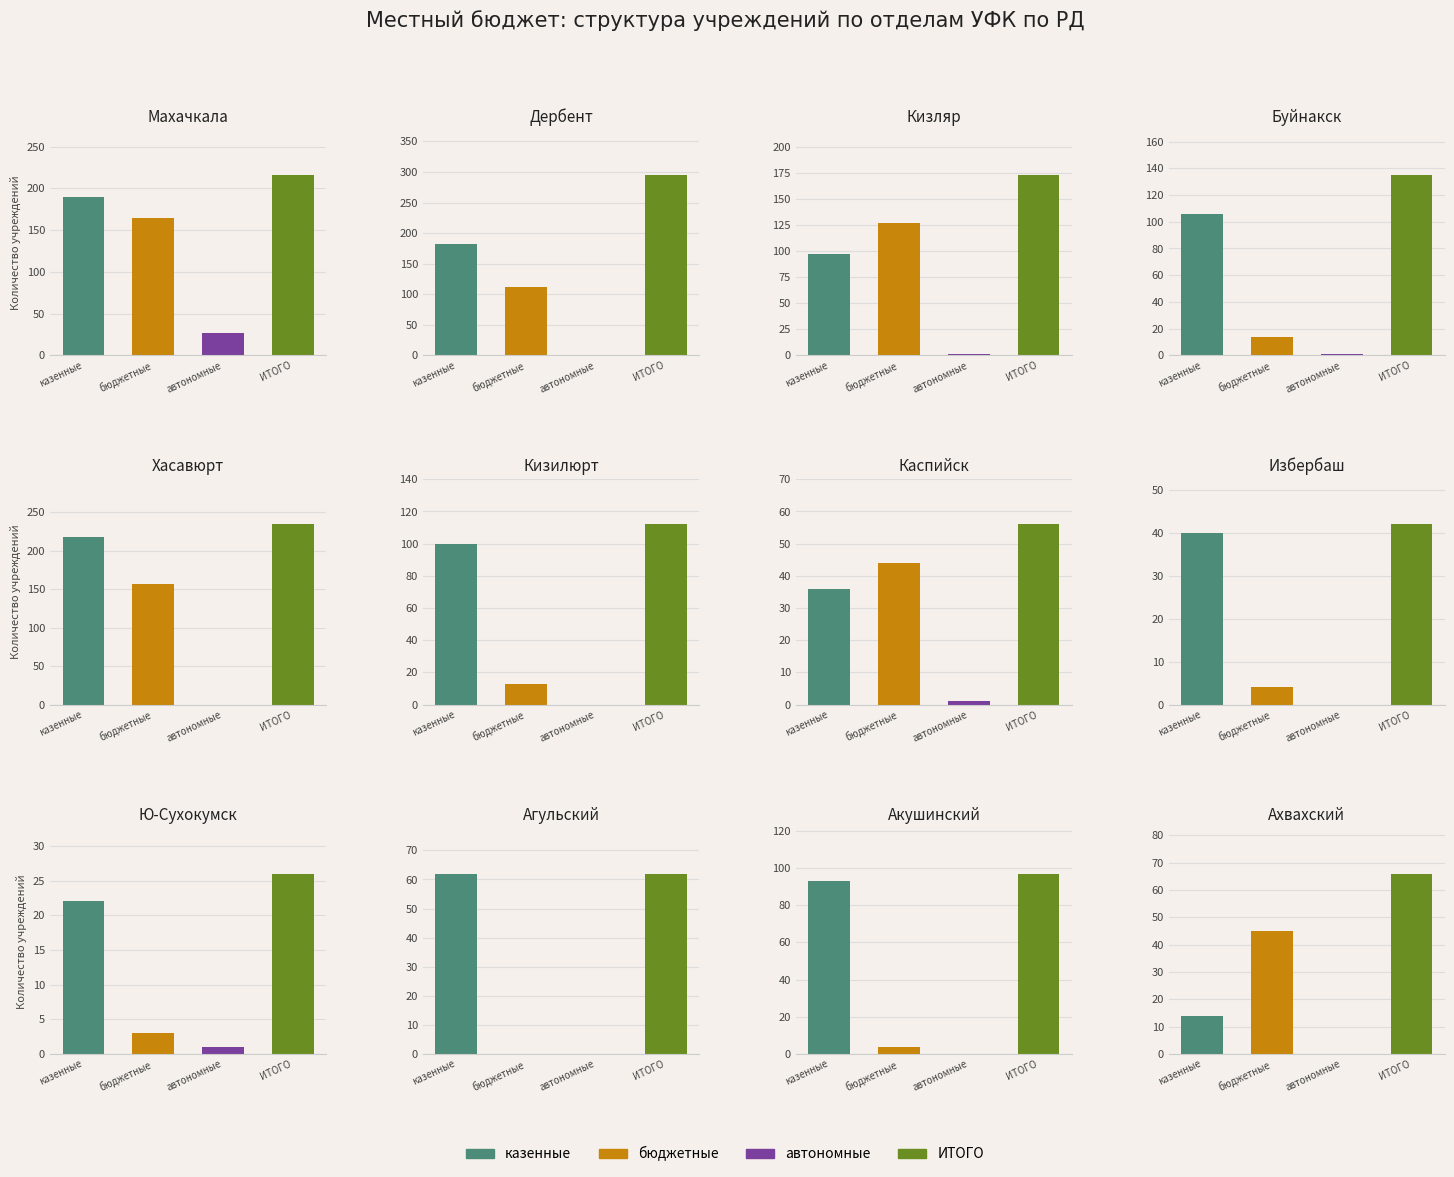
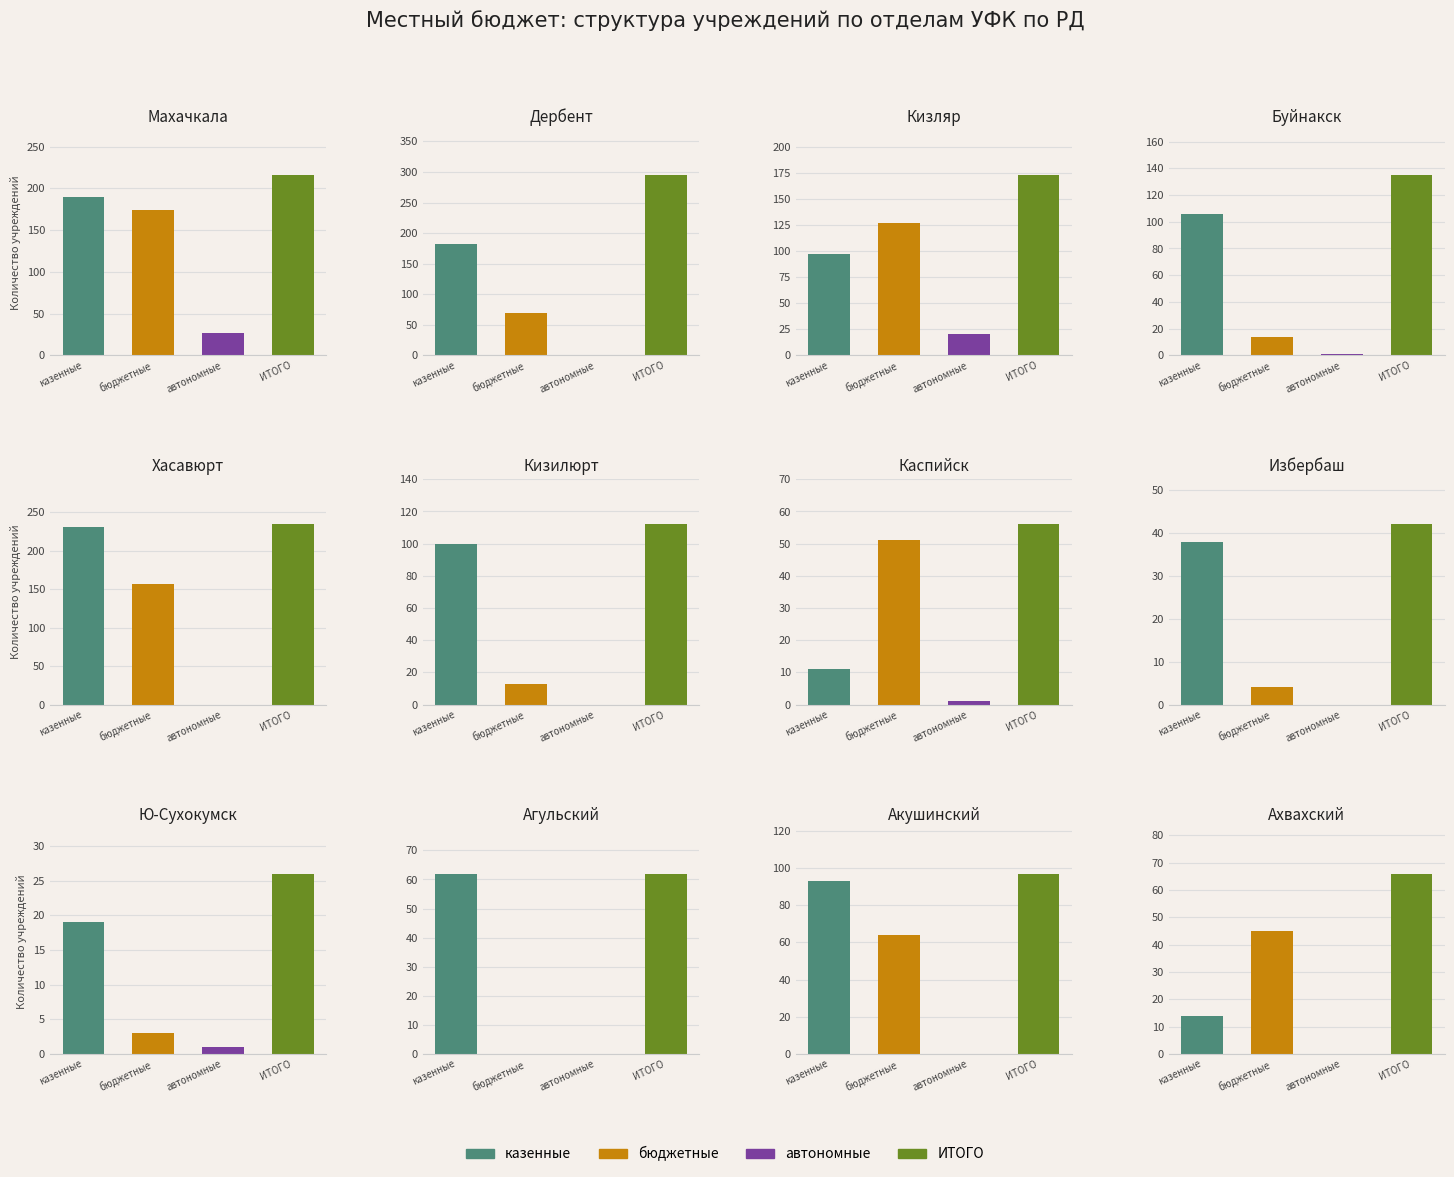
Махачкала, бюджетные: 160 -> 170
Дербент, бюджетные: 110 -> 70
Кизляр, автономные: 1 -> 20
Хасавюрт, казенные: 220 -> 230
Каспийск, казенные: 36 -> 11
Каспийск, бюджетные: 44 -> 51
Избербаш, казенные: 40 -> 38
Ю-Сухокумск, казенные: 22 -> 19
Акушинский, бюджетные: 4 -> 64
